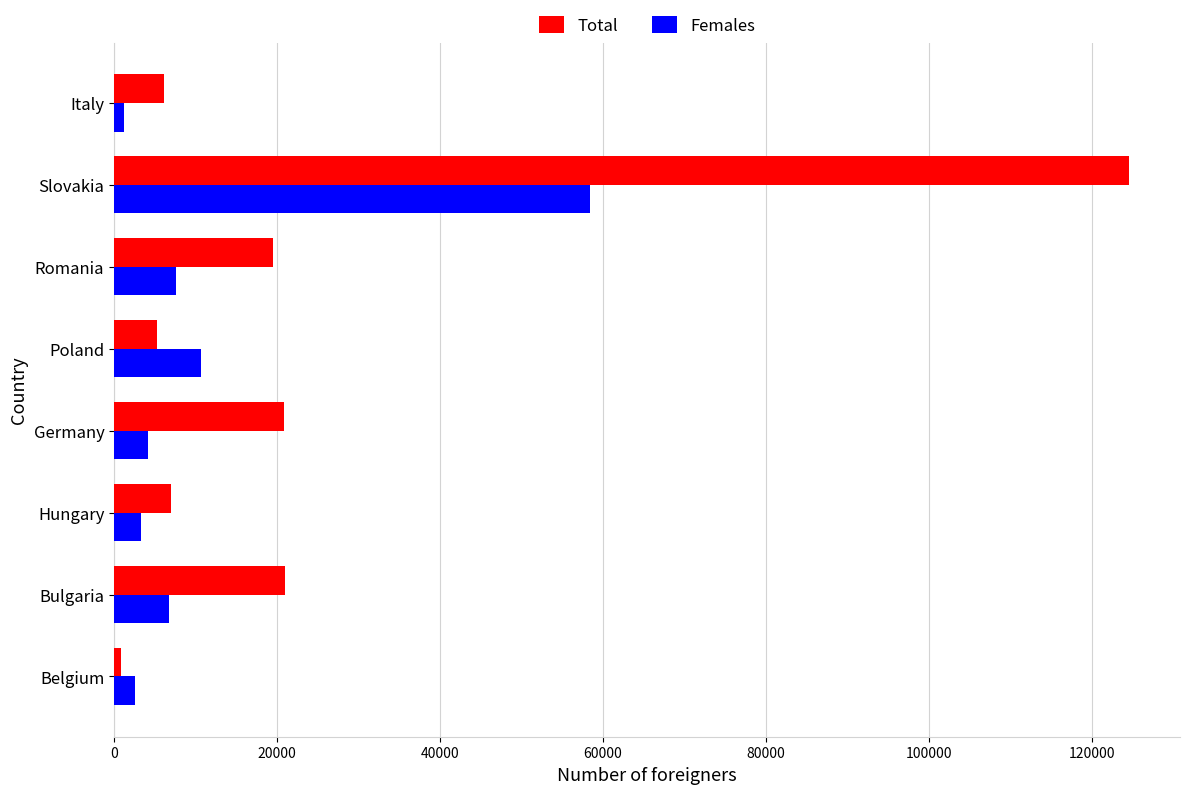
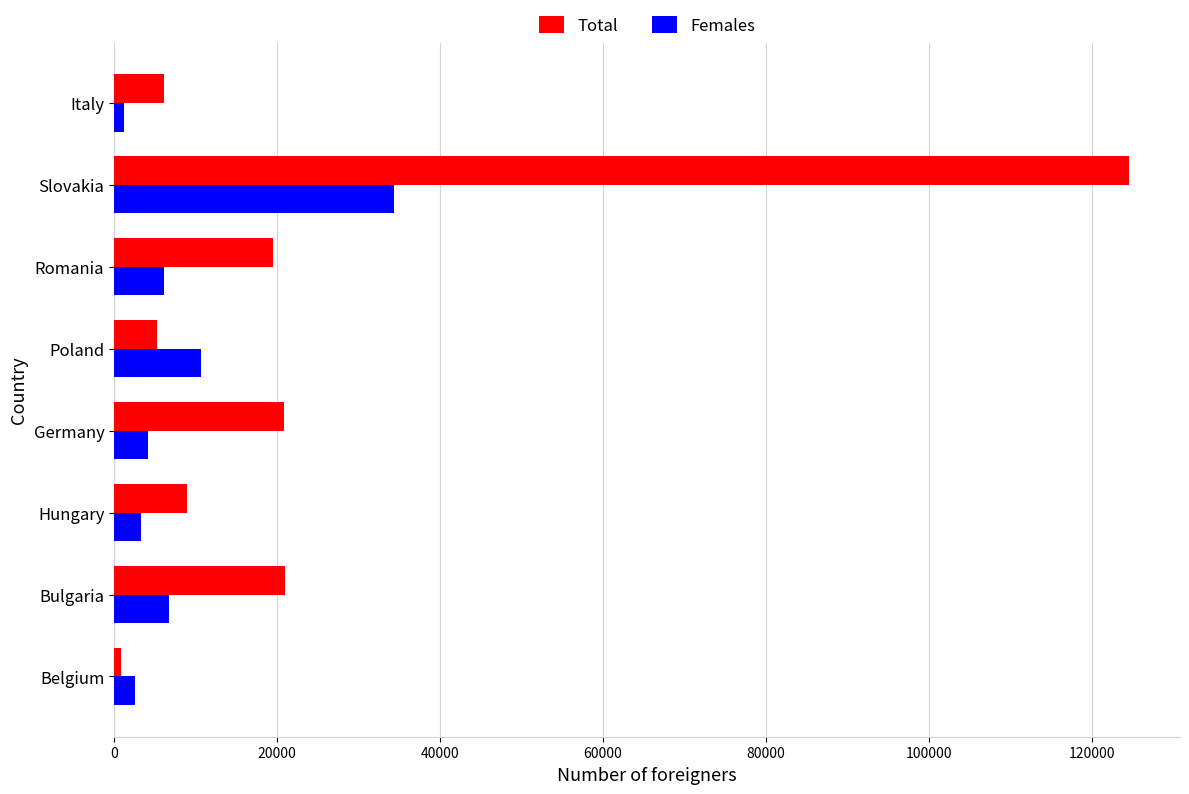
Females, Slovakia: 58000 -> 34000
Females, Romania: 8000 -> 6000
Total, Hungary: 7000 -> 9000
